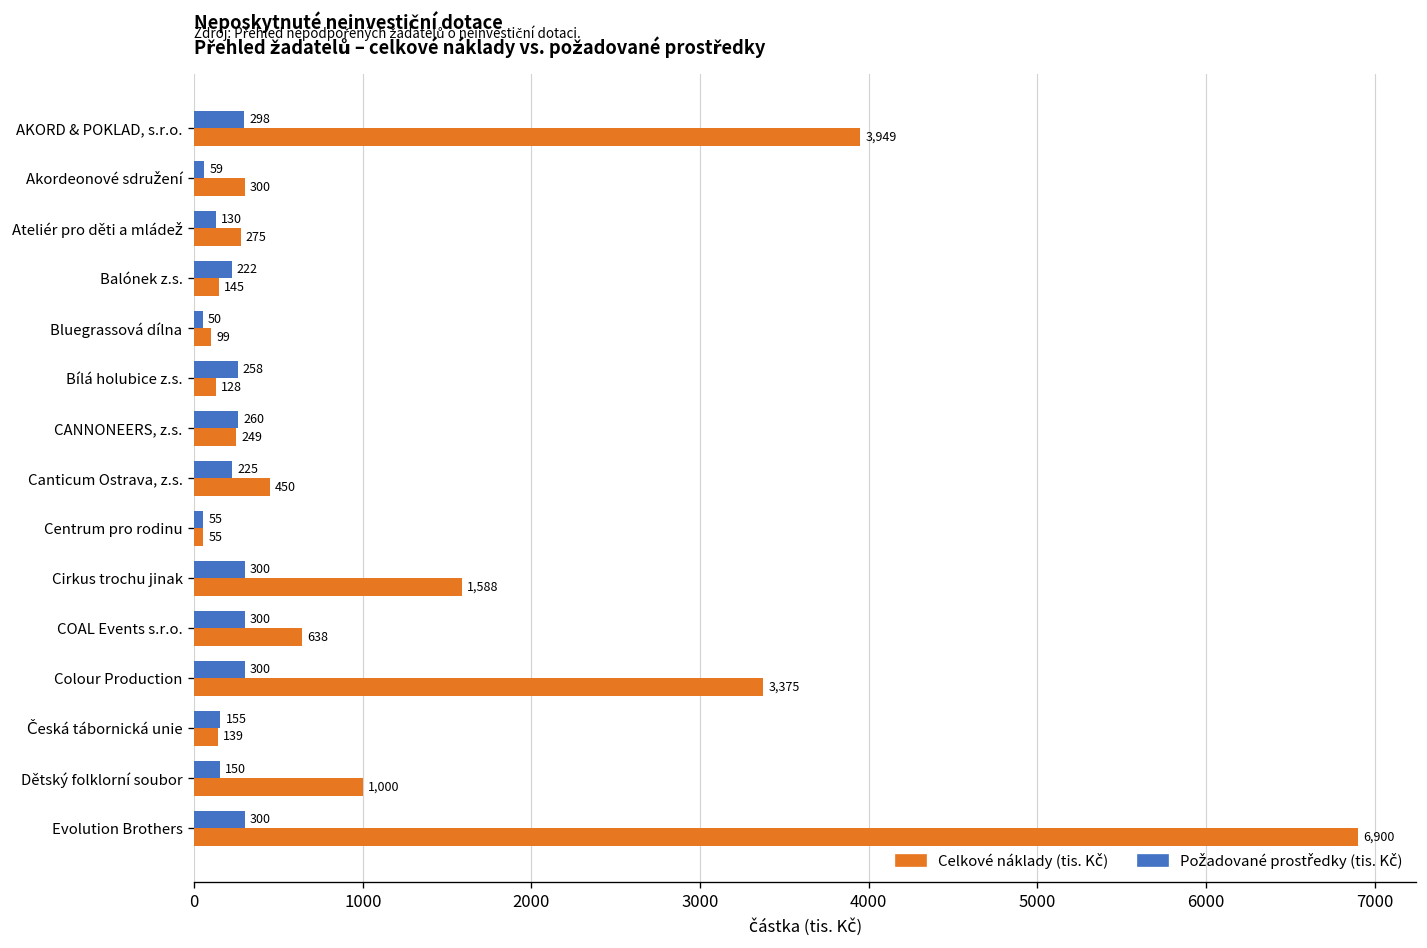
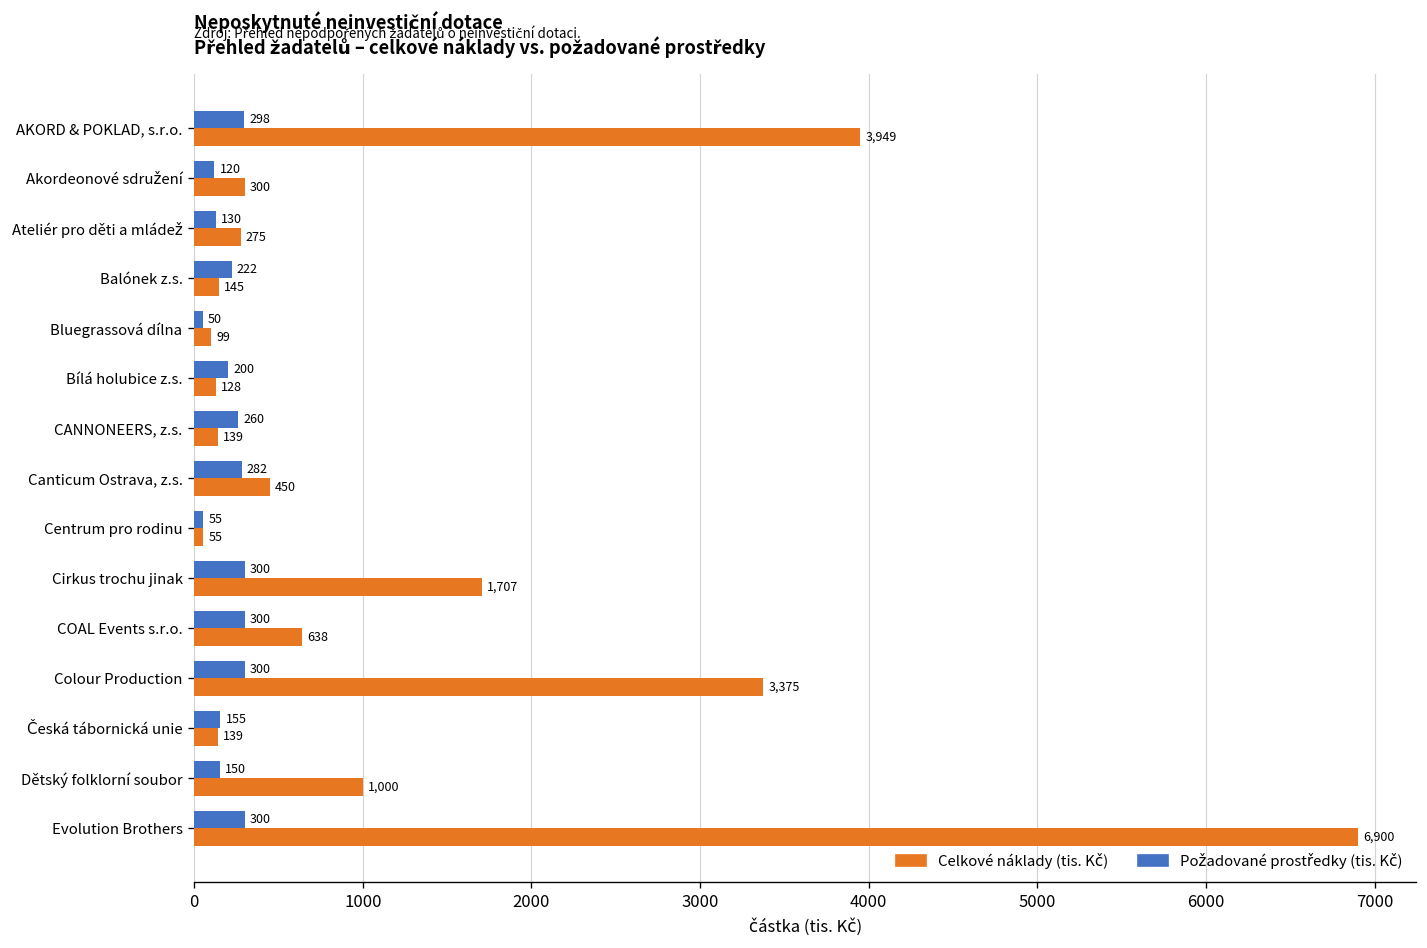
Požadované prostředky (tis. Kč), Akordeonové sdružení: 59 -> 120
Požadované prostředky (tis. Kč), Bílá holubice z.s.: 258 -> 200
Celkové náklady (tis. Kč), CANNONEERS, z.s.: 249 -> 139
Požadované prostředky (tis. Kč), Canticum Ostrava, z.s.: 225 -> 282
Celkové náklady (tis. Kč), Cirkus trochu jinak: 1,588 -> 1,707
